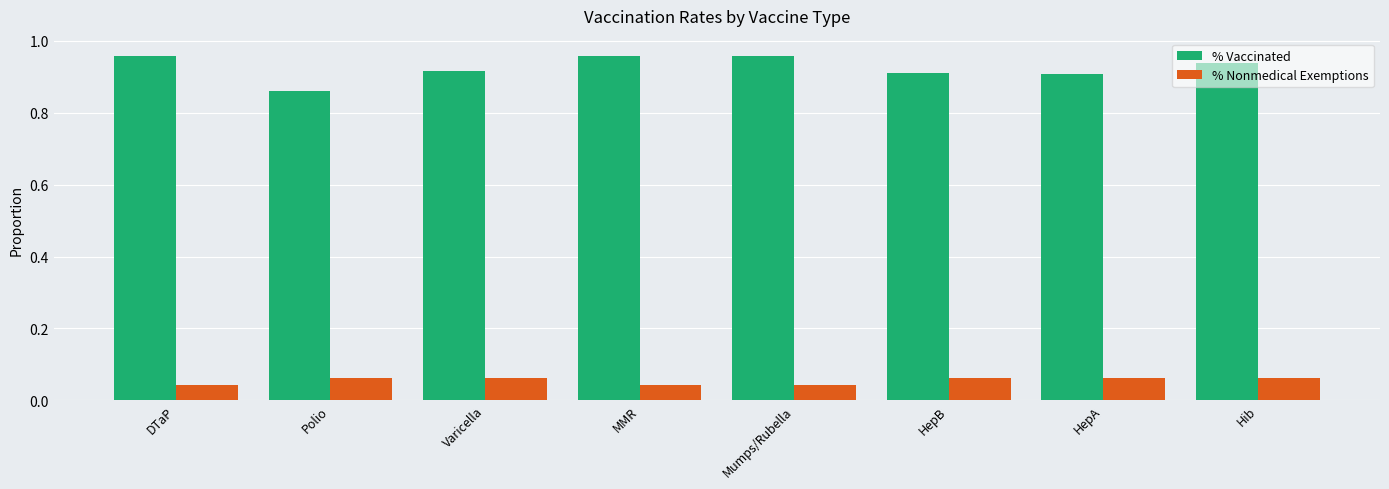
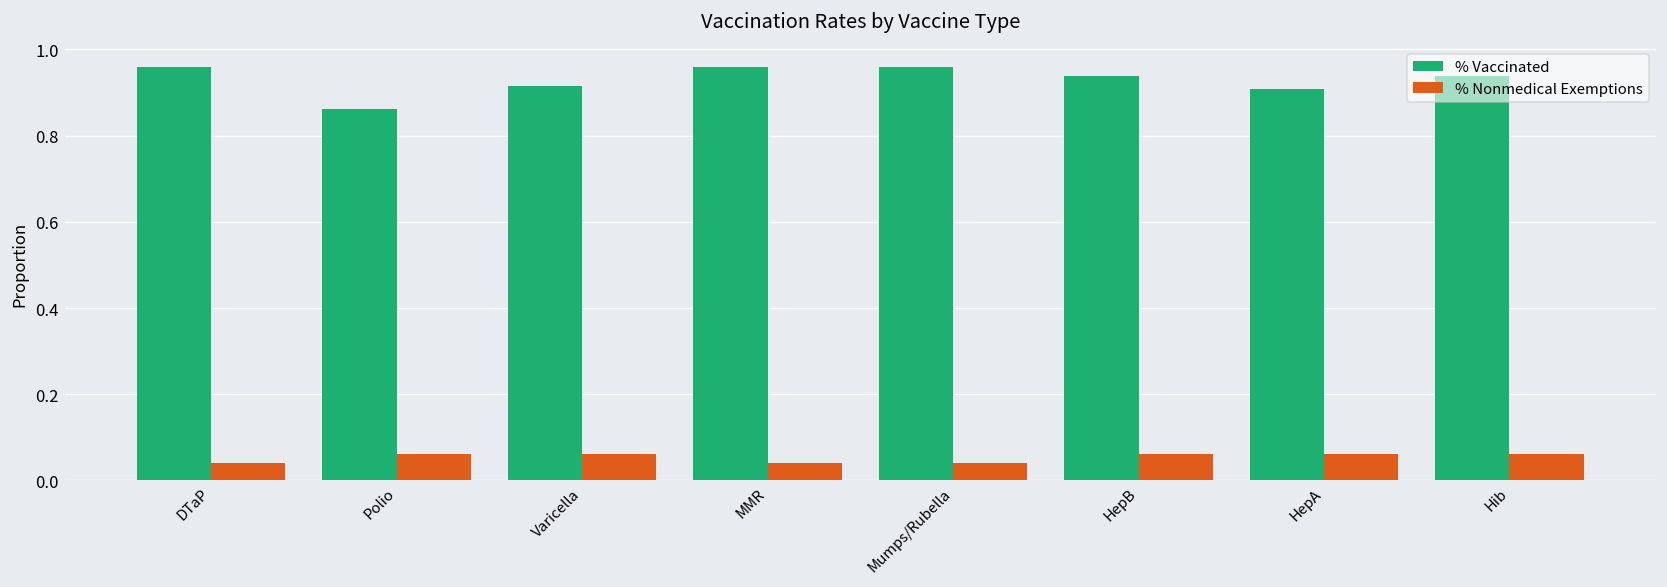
% Vaccinated, HepB: 0.91 -> 0.94
